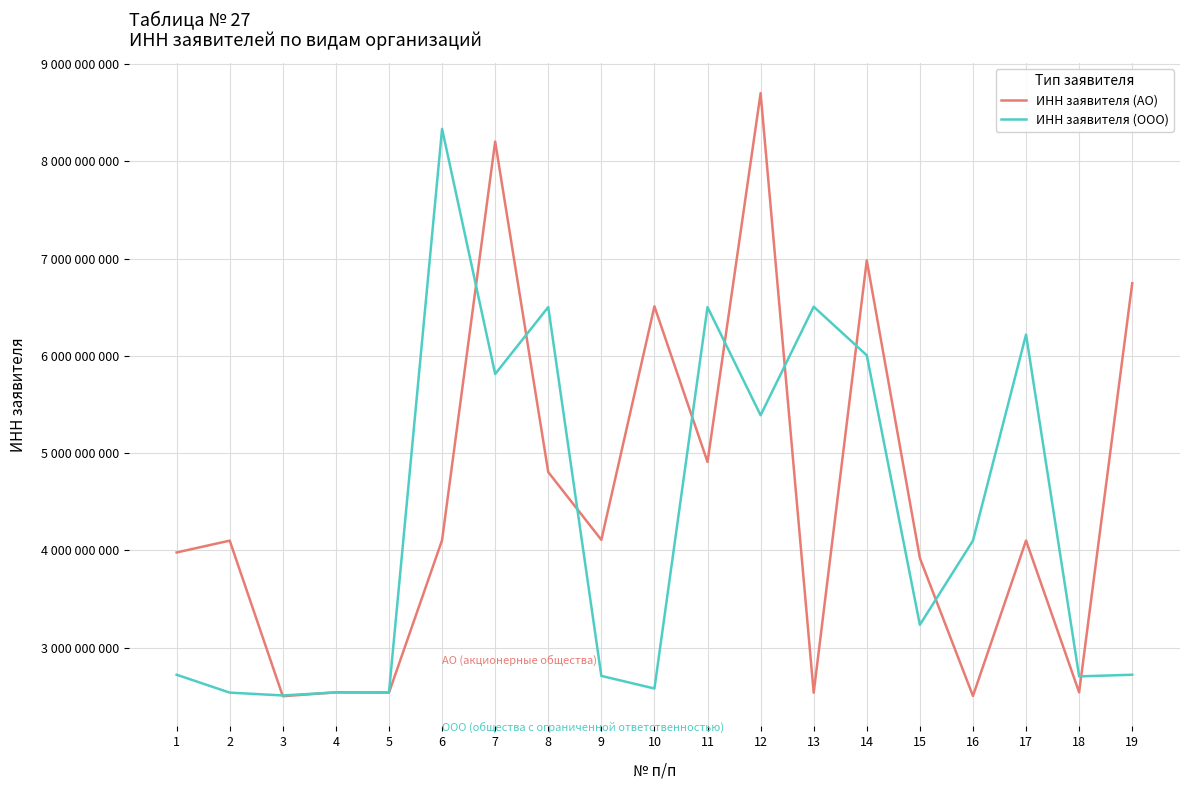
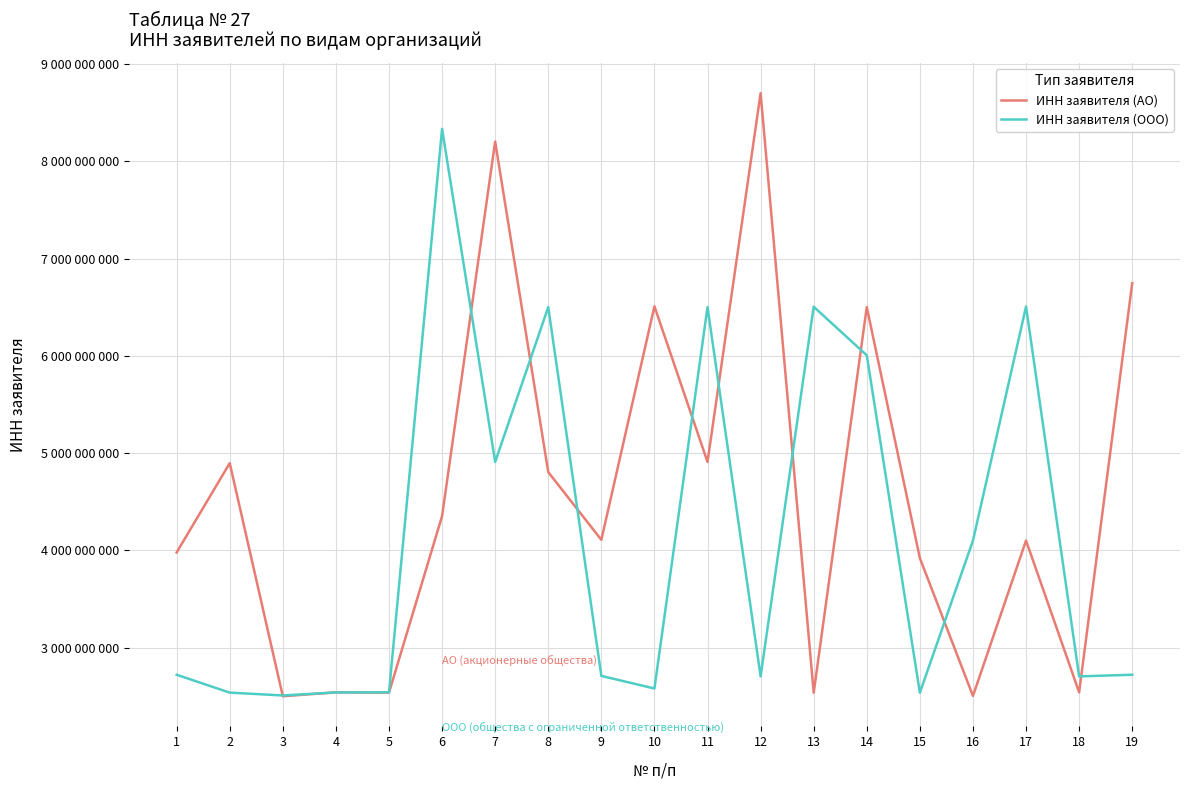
ИНН заявителя (АО), 2: 4100000000 -> 4900000000
ИНН заявителя (АО), 6: 4100000000 -> 4400000000
ИНН заявителя (ООО), 7: 5800000000 -> 4900000000
ИНН заявителя (ООО), 12: 5400000000 -> 2700000000
ИНН заявителя (АО), 14: 7000000000 -> 6500000000
ИНН заявителя (ООО), 15: 3200000000 -> 2500000000
ИНН заявителя (ООО), 17: 6200000000 -> 6500000000
